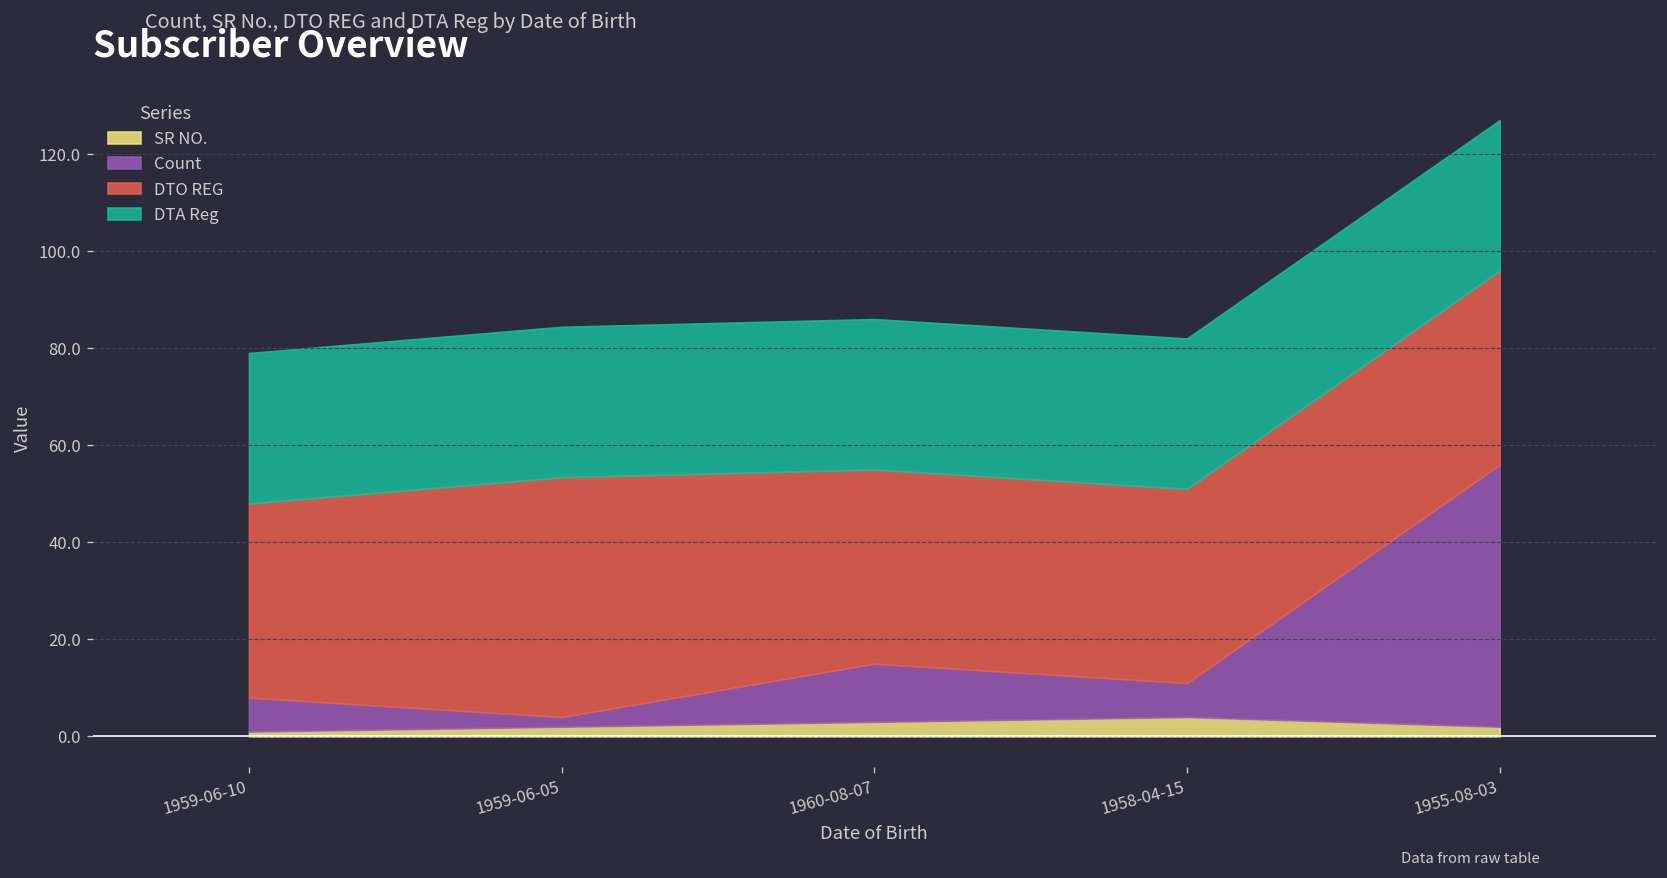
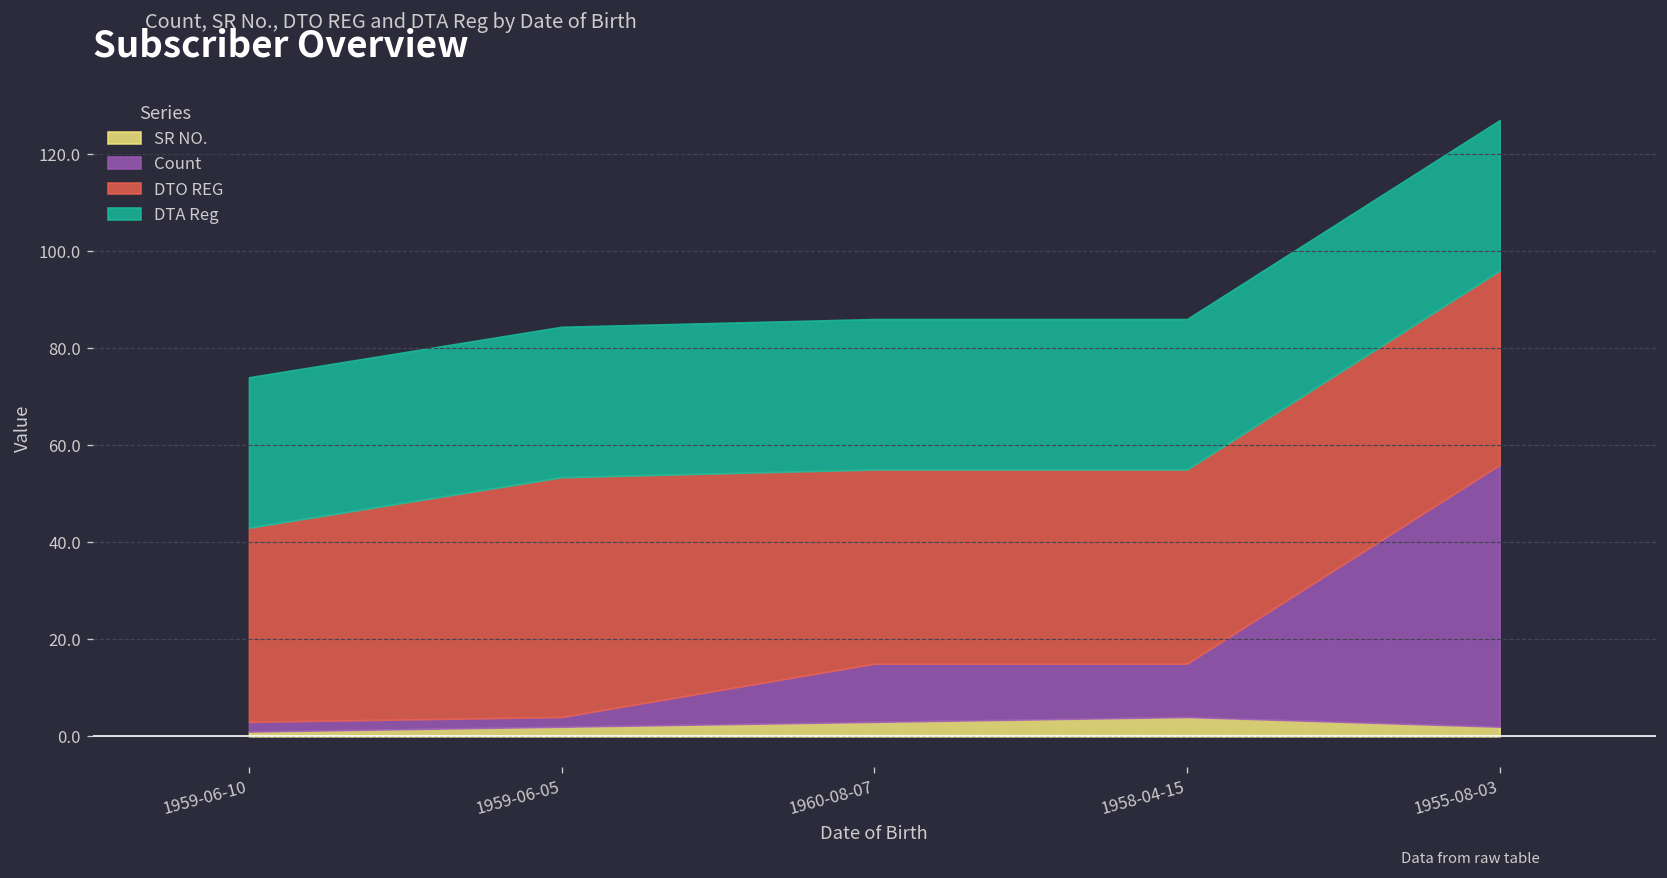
Count, 1959-06-10: 7 -> 2
Count, 1958-04-15: 7 -> 11
